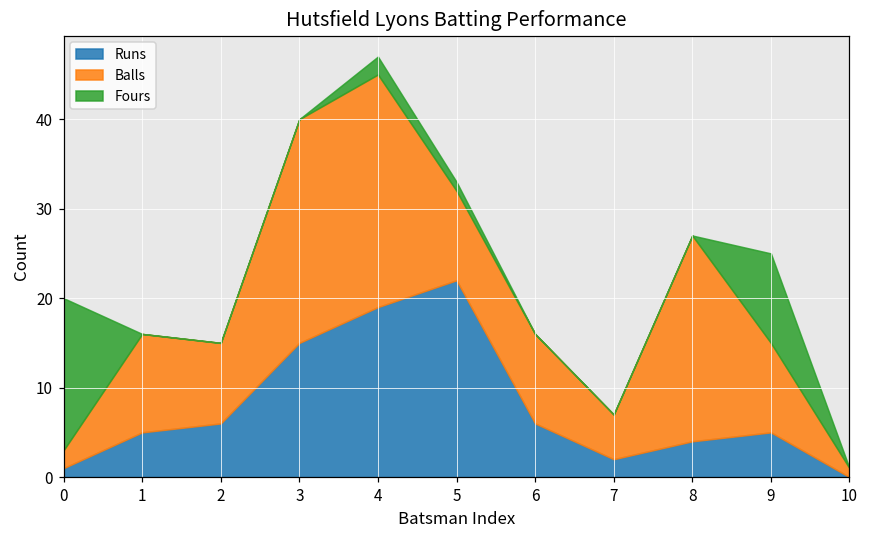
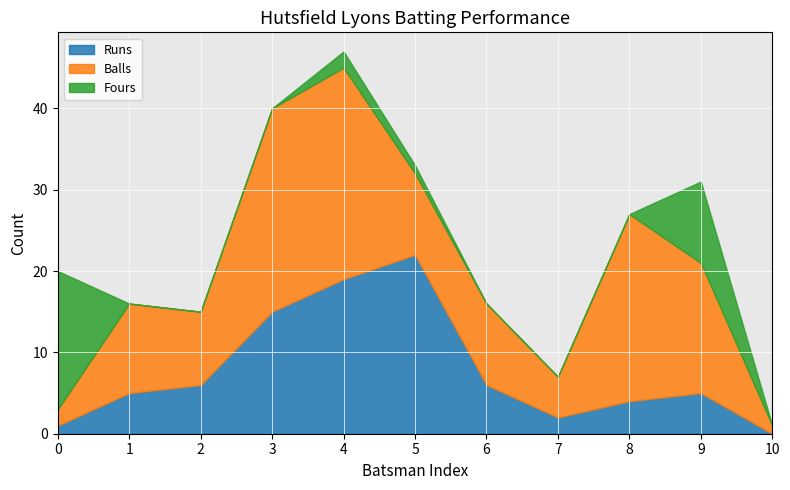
Balls, 9: 10 -> 16
